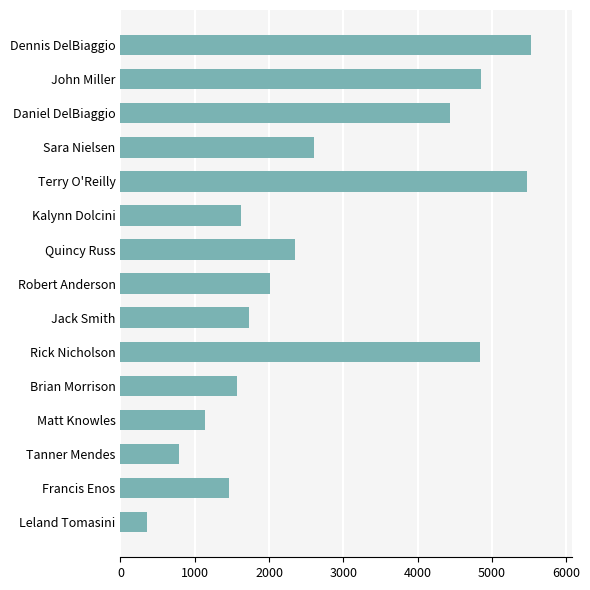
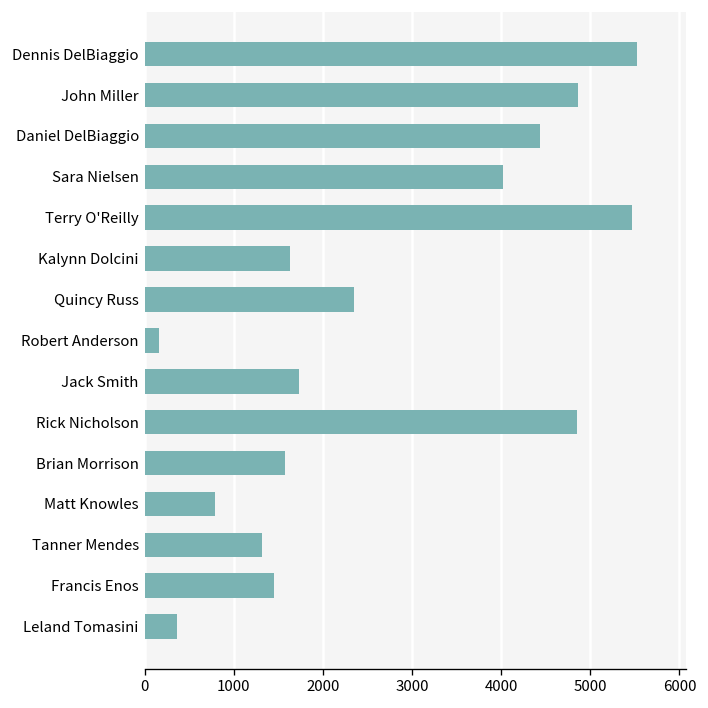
Sara Nielsen: 2600 -> 4000
Robert Anderson: 2000 -> 200
Matt Knowles: 1100 -> 800
Tanner Mendes: 800 -> 1300
